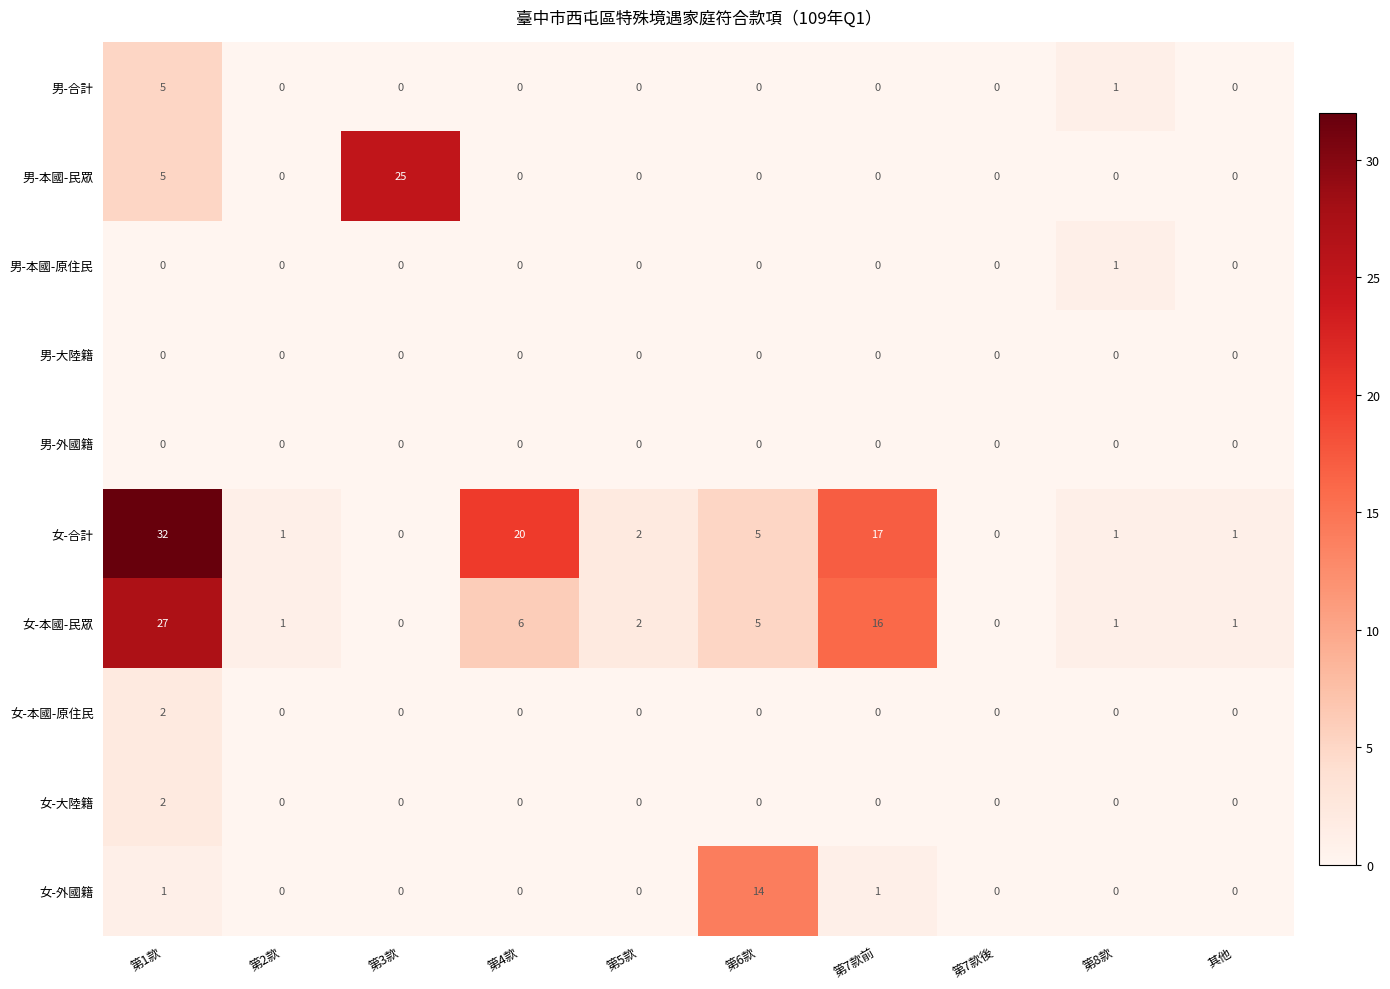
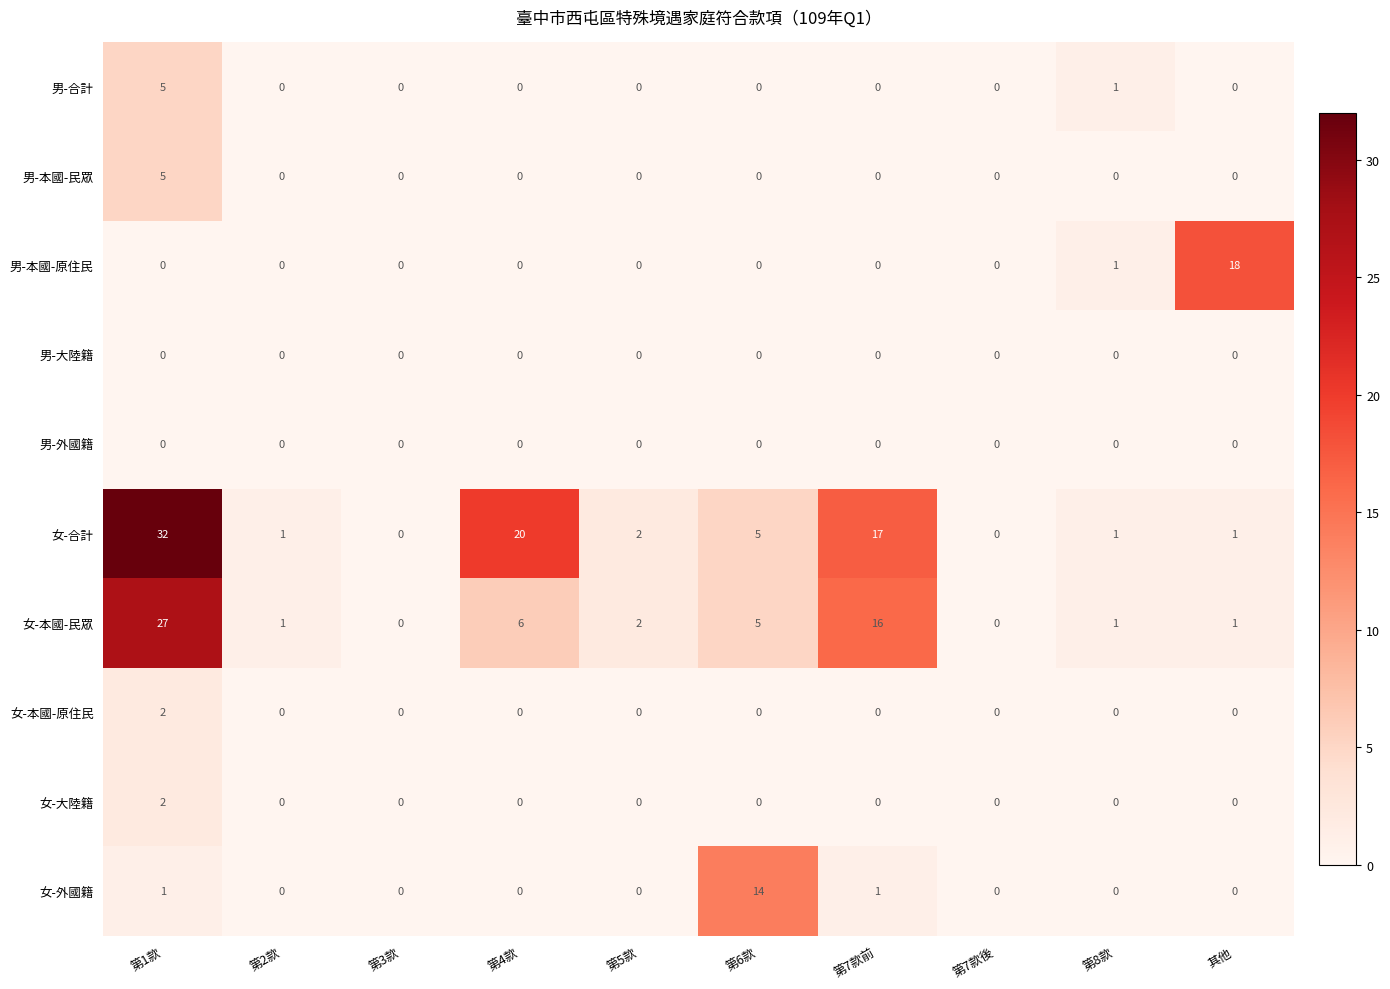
男-本國-民眾, 第3款: 25 -> 0
男-本國-原住民, 其他: 0 -> 18
